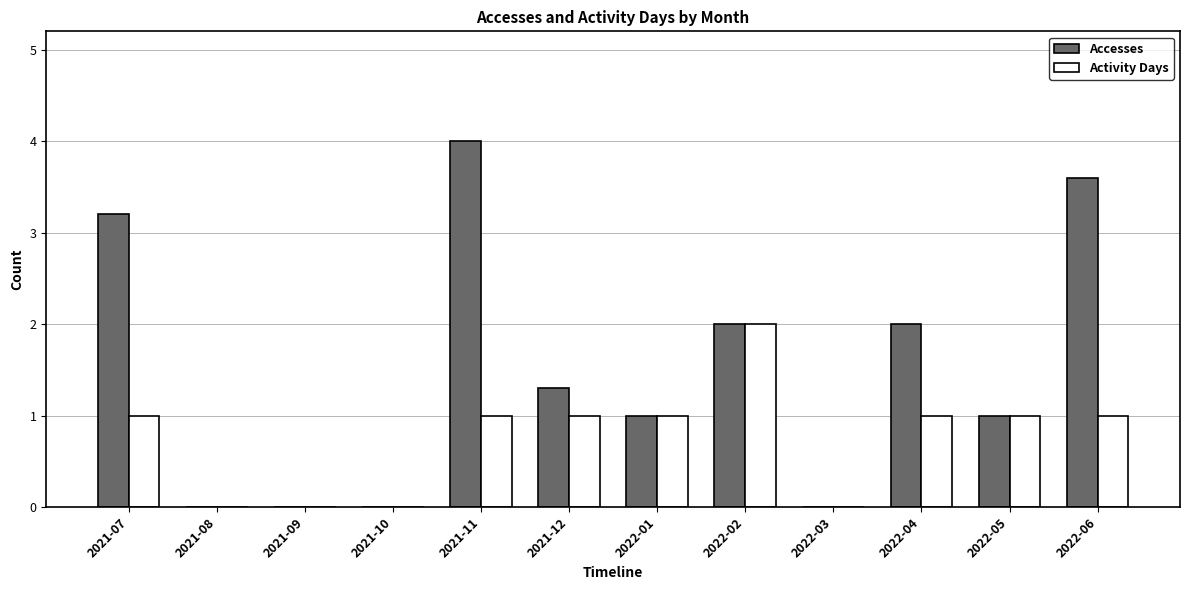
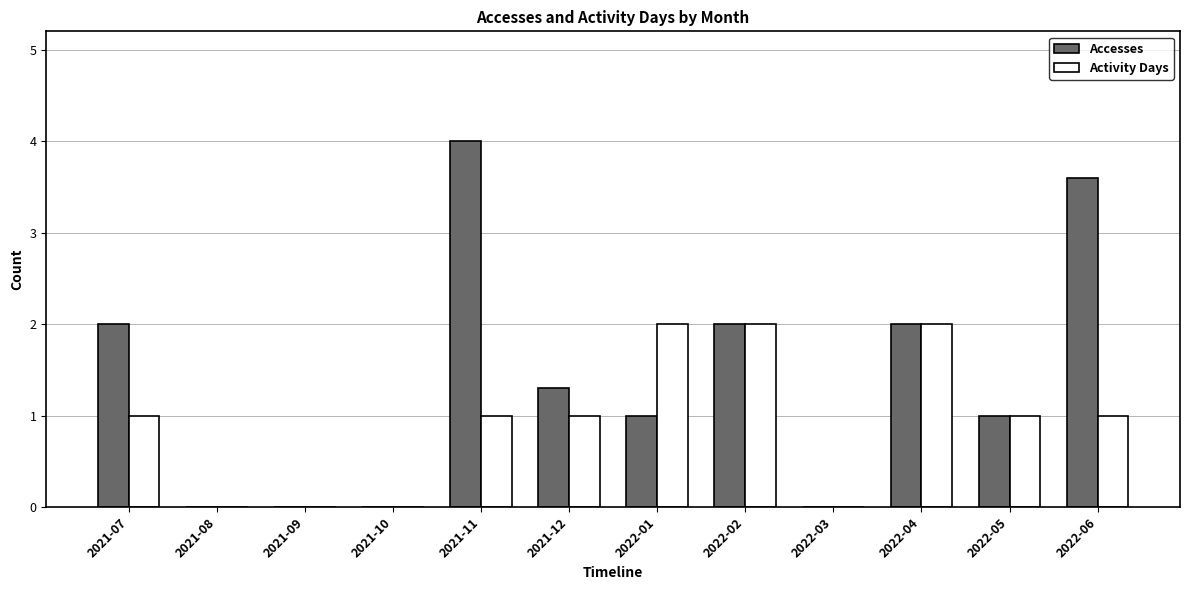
Accesses, 2021-07: 3.2 -> 2.0
Activity Days, 2022-01: 1 -> 2
Activity Days, 2022-04: 1 -> 2
